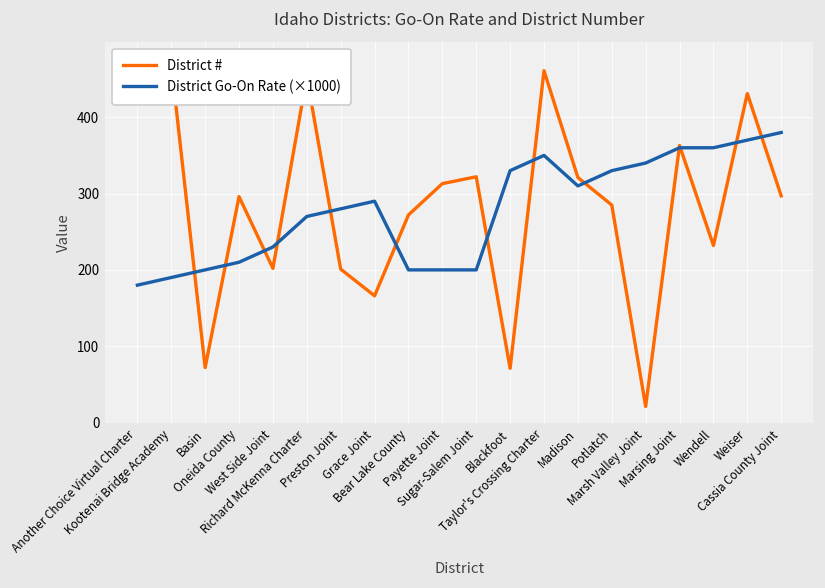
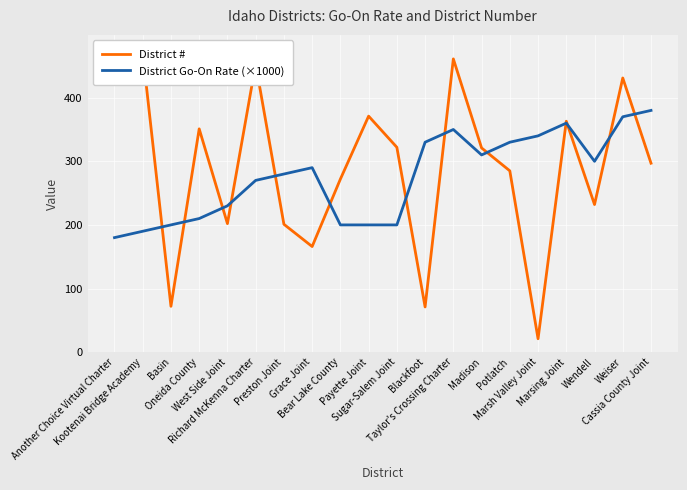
District #, Oneida County: 300 -> 350
District #, Payette Joint: 310 -> 370
District Go-On Rate (×1000), Wendell: 360 -> 300
